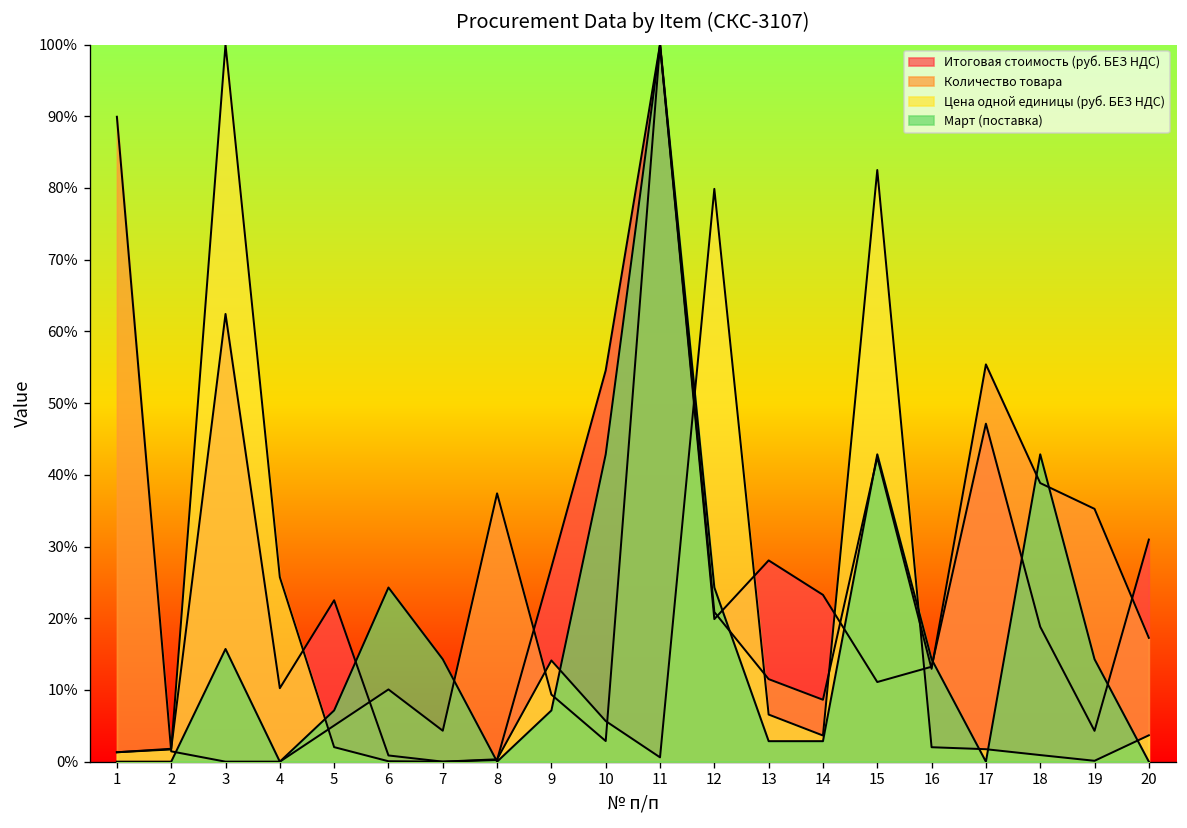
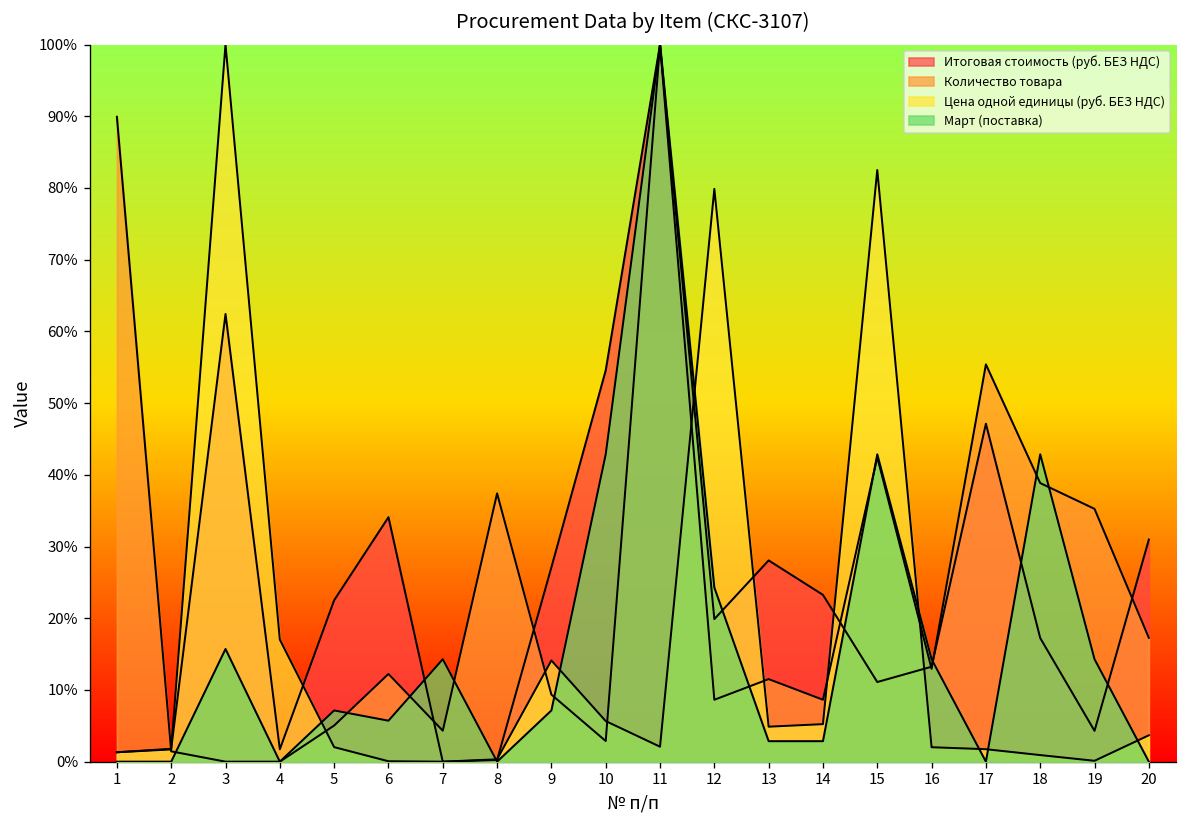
Итоговая стоимость (руб. БЕЗ НДС), 4: 10% -> 2%
Цена одной единицы (руб. БЕЗ НДС), 4: 26% -> 17%
Итоговая стоимость (руб. БЕЗ НДС), 6: 1% -> 34%
Количество товара, 6: 10% -> 12%
Март (поставка), 6: 24% -> 6%
Цена одной единицы (руб. БЕЗ НДС), 11: 1% -> 2%
Количество товара, 12: 21% -> 9%
Цена одной единицы (руб. БЕЗ НДС), 13: 7% -> 5%
Цена одной единицы (руб. БЕЗ НДС), 14: 4% -> 5%
Итоговая стоимость (руб. БЕЗ НДС), 18: 19% -> 17%
